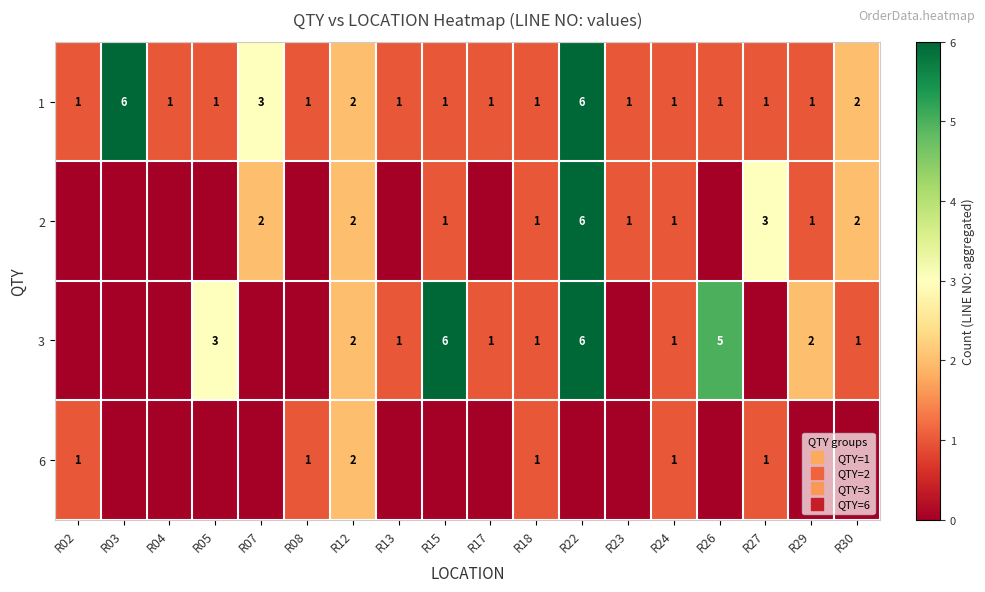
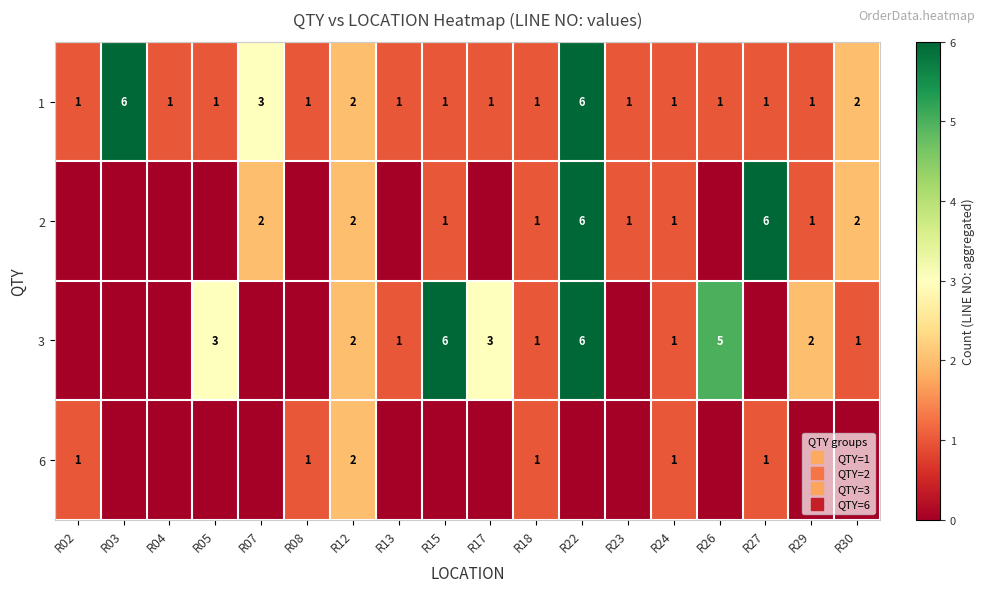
2, R27: 3 -> 6
3, R17: 1 -> 3
